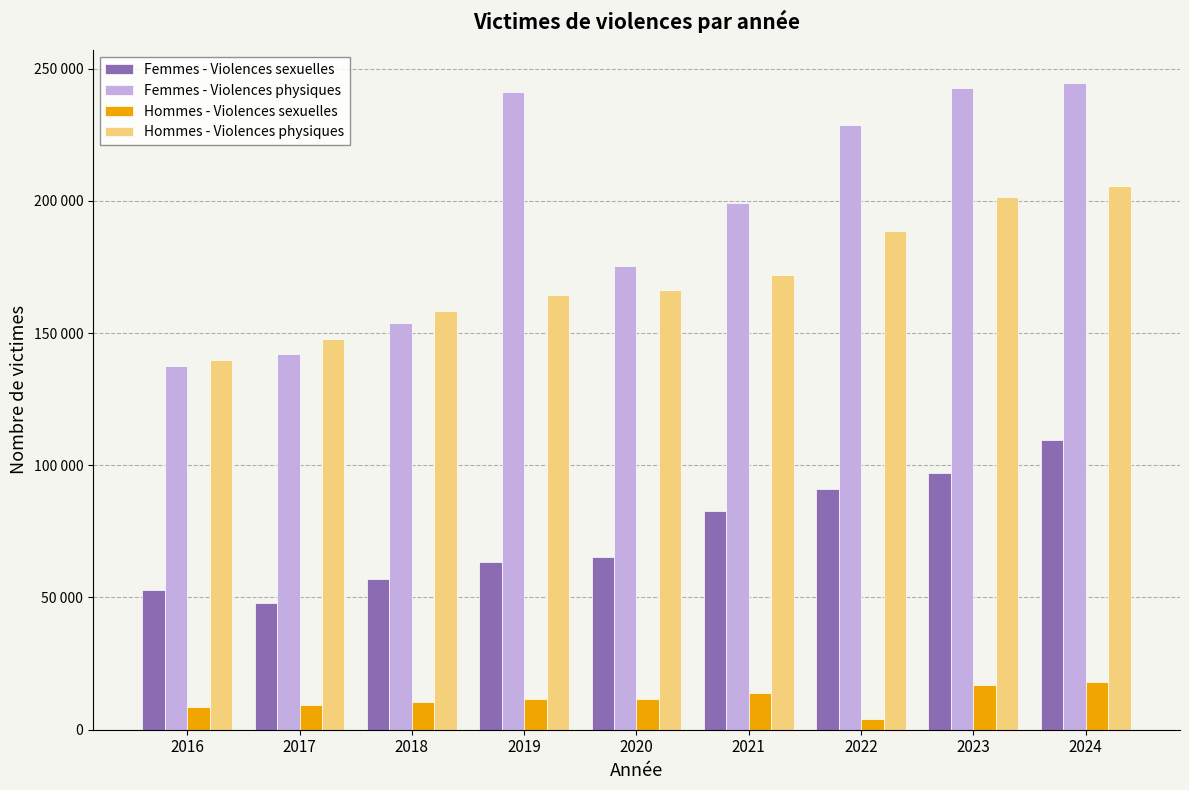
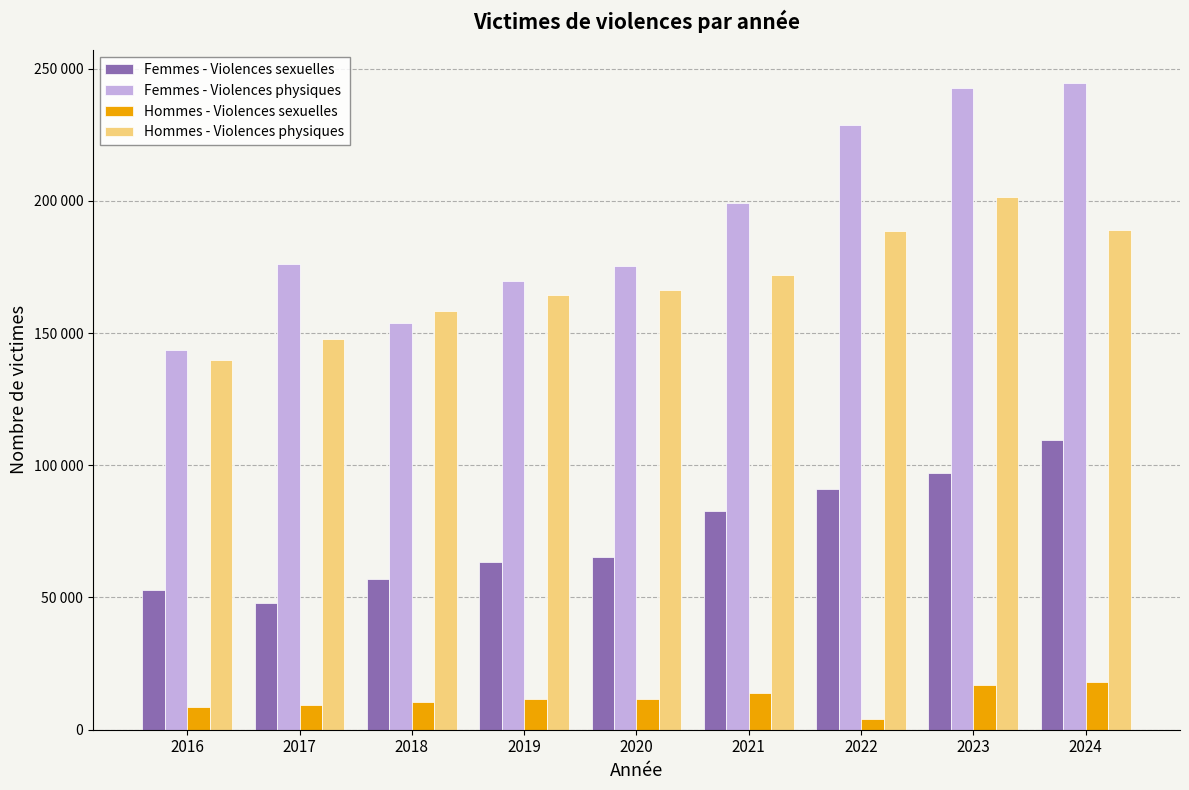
Femmes - Violences physiques, 2016: 137000 -> 144000
Femmes - Violences physiques, 2017: 142000 -> 176000
Femmes - Violences physiques, 2019: 241000 -> 170000
Hommes - Violences physiques, 2024: 205000 -> 189000
